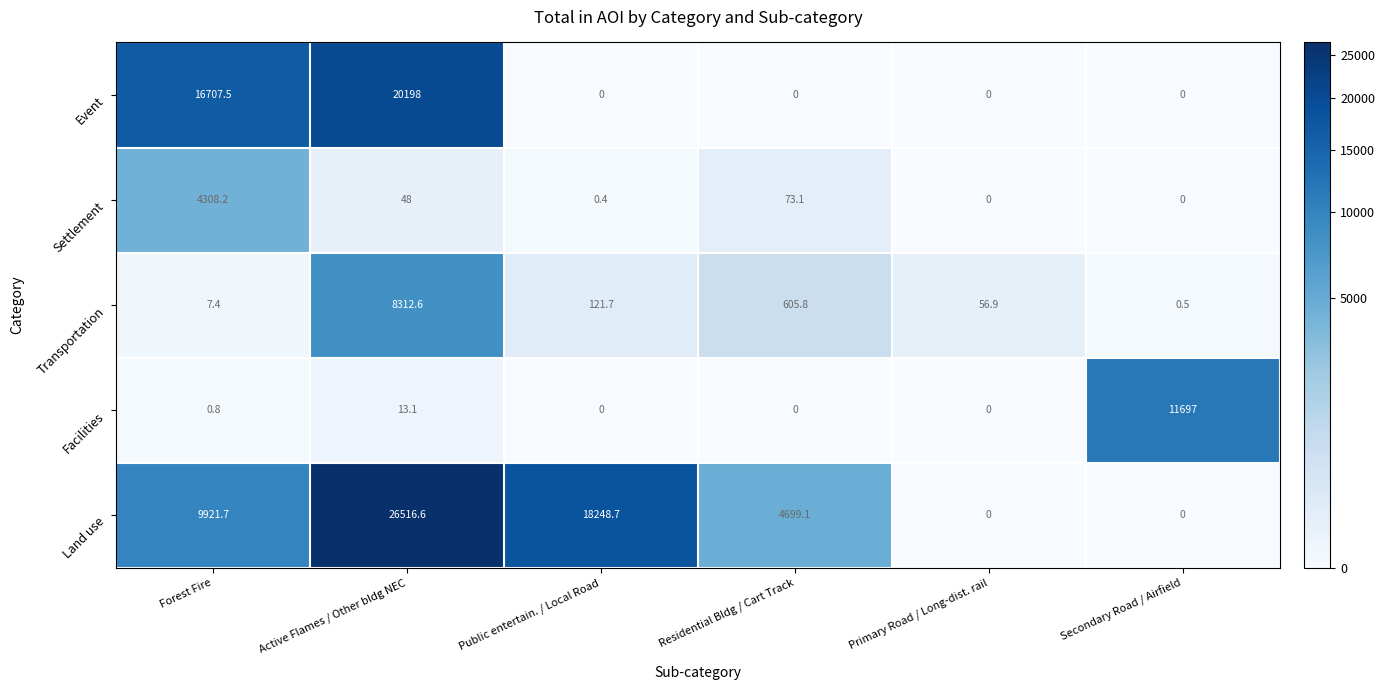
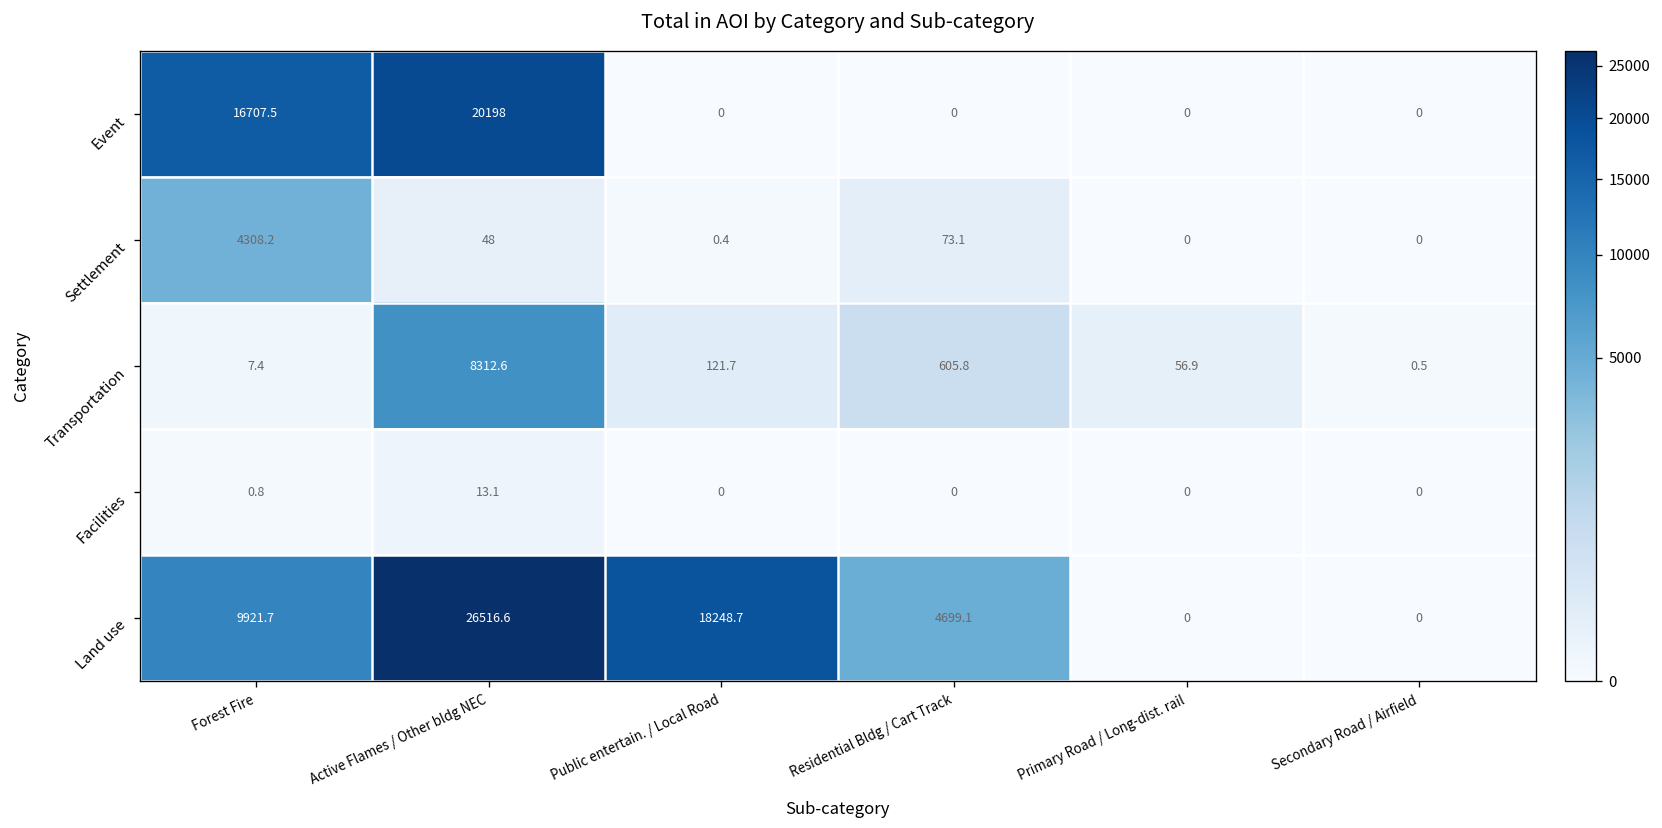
Facilities, Secondary Road / Airfield: 11697 -> 0
